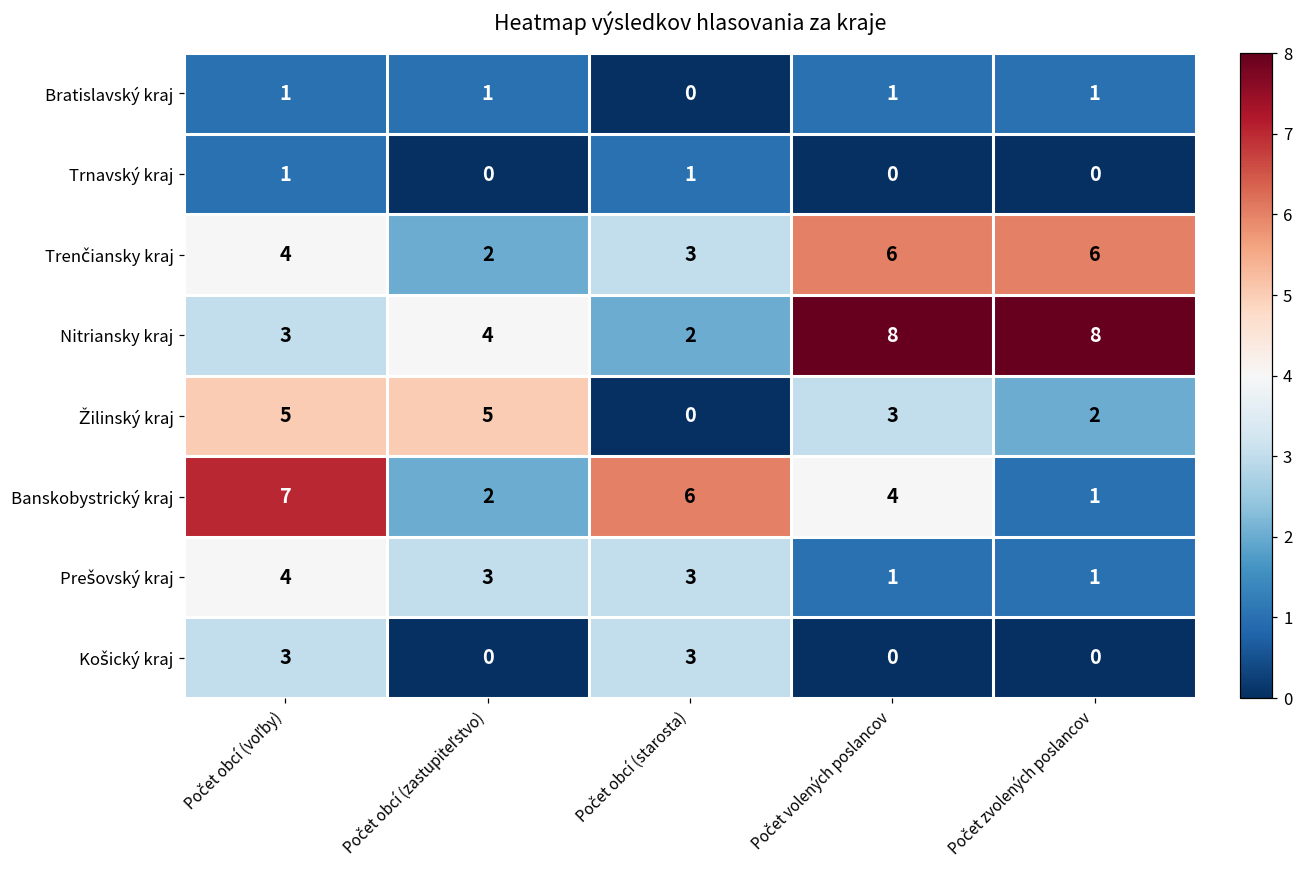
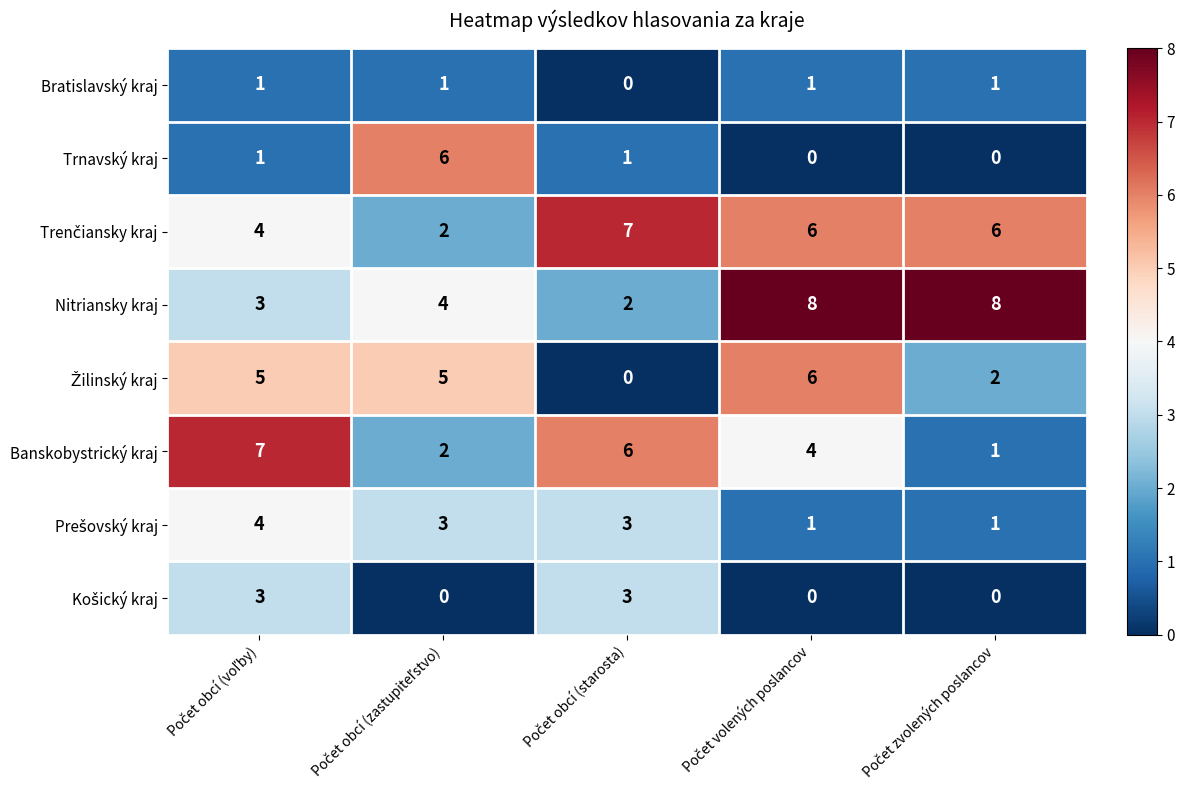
Trnavský kraj, Počet obcí (zastupiteľstvo): 0 -> 6
Trenčiansky kraj, Počet obcí (starosta): 3 -> 7
Žilinský kraj, Počet volených poslancov: 3 -> 6
